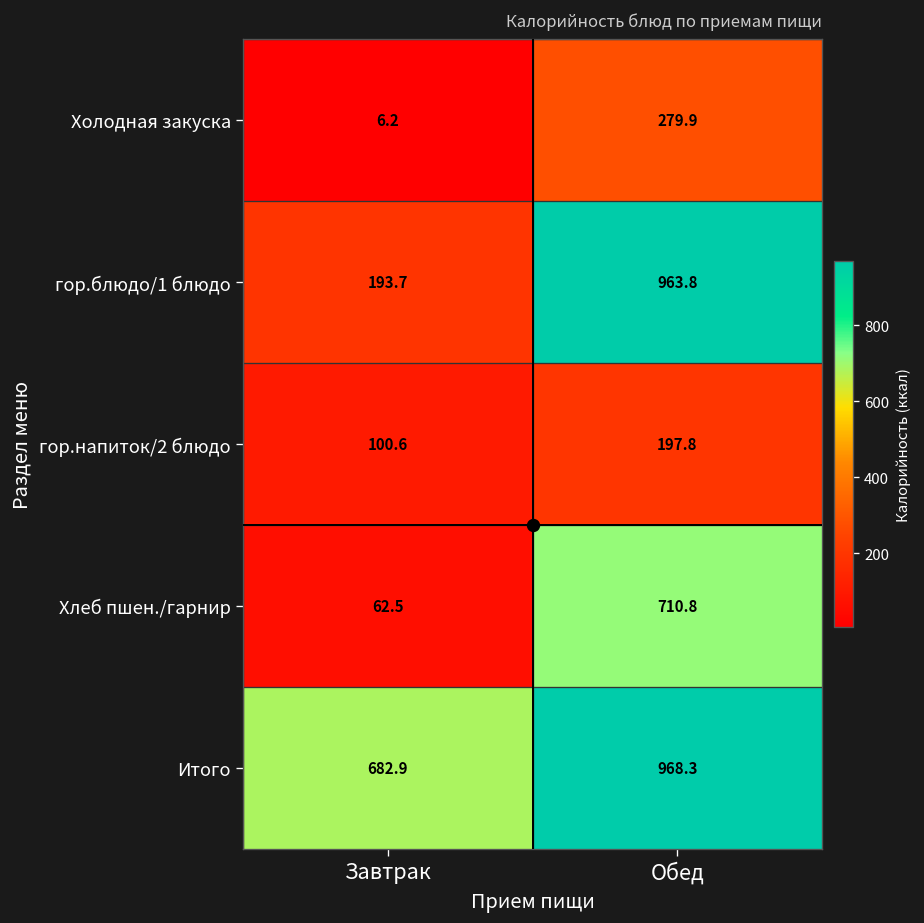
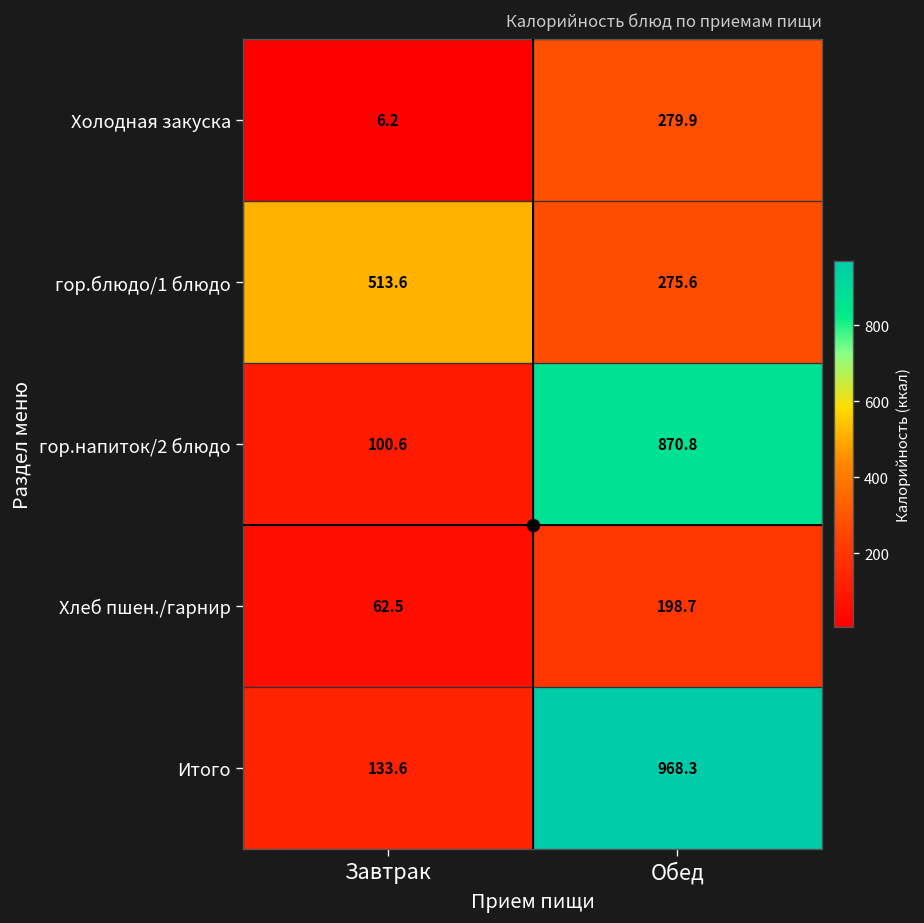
гор.блюдо/1 блюдо, Завтрак: 193.7 -> 513.6
гор.блюдо/1 блюдо, Обед: 963.8 -> 275.6
гор.напиток/2 блюдо, Обед: 197.8 -> 870.8
Хлеб пшен./гарнир, Обед: 710.8 -> 198.7
Итого, Завтрак: 682.9 -> 133.6
